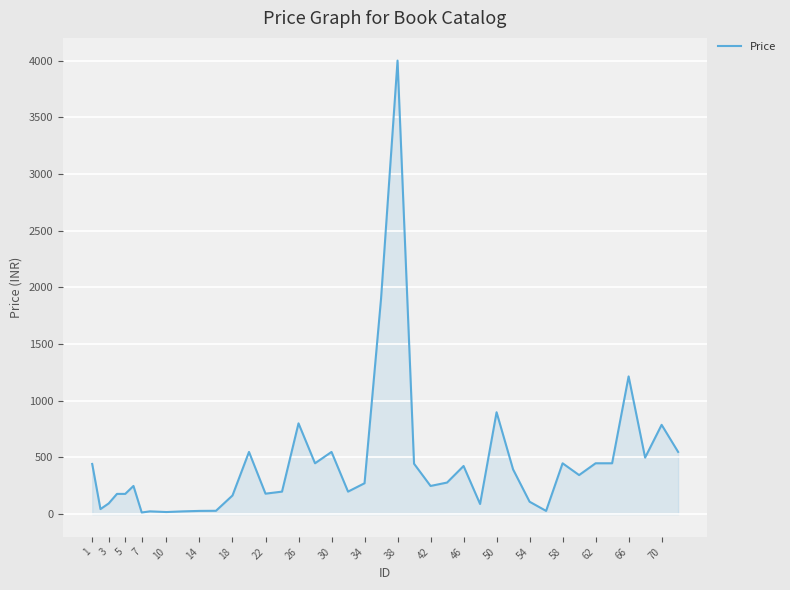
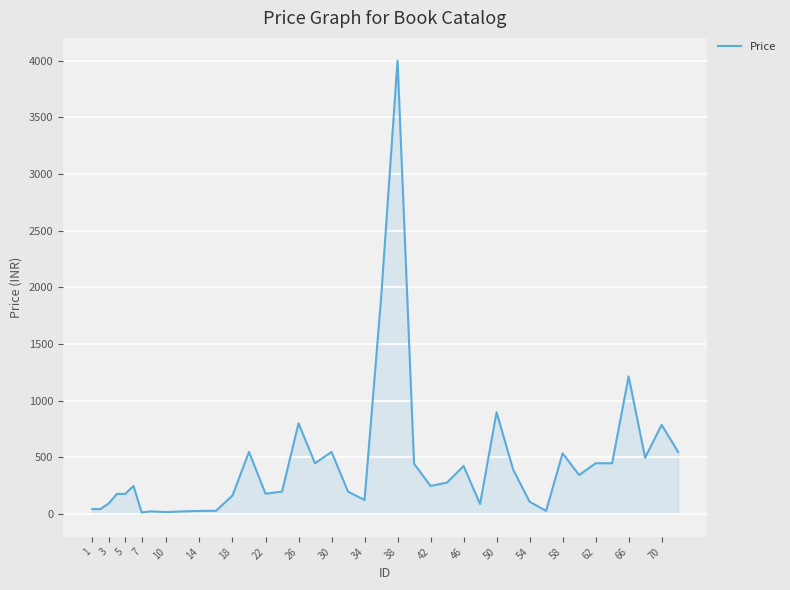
1: 440 -> 50
34: 270 -> 130
58: 450 -> 540
